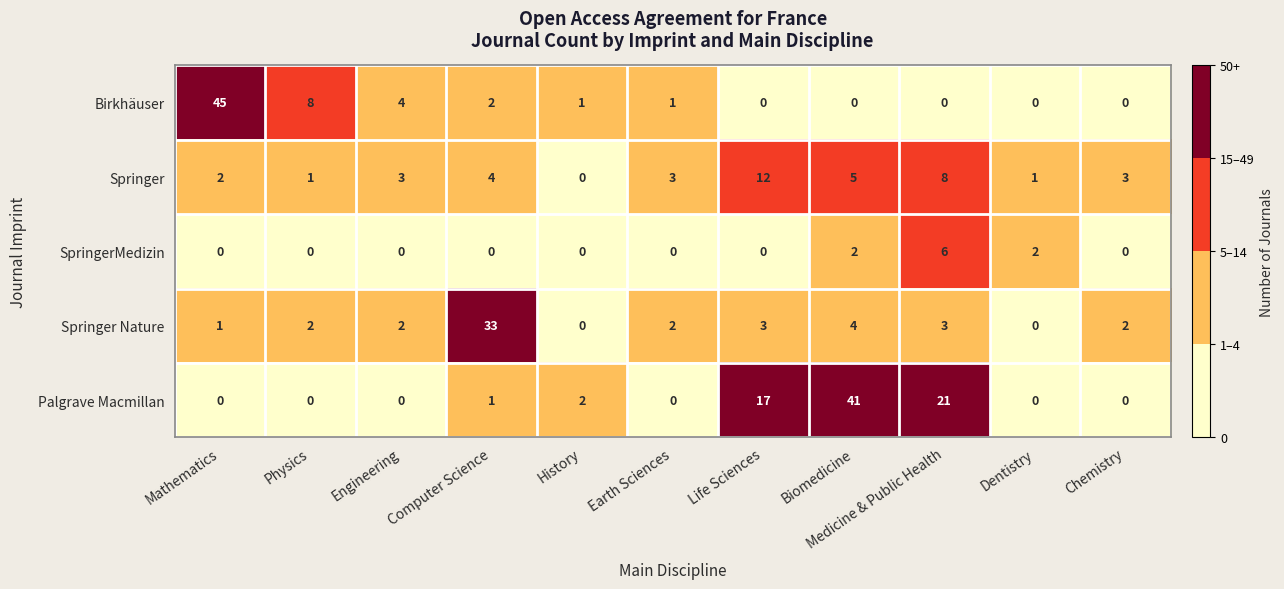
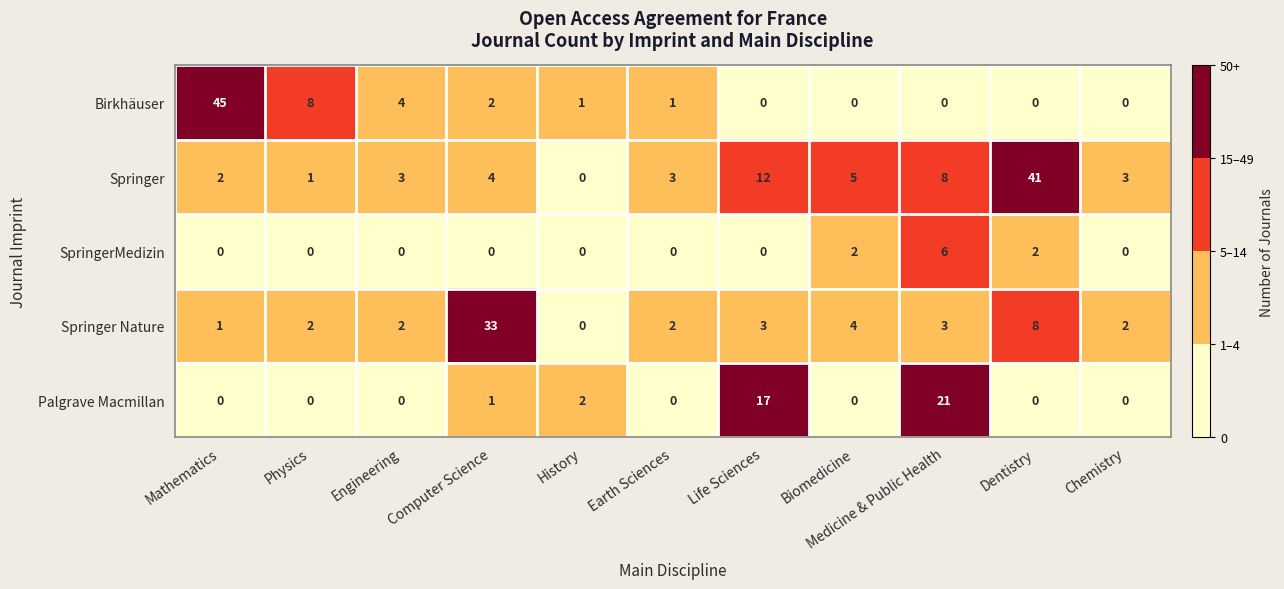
Springer, Dentistry: 1 -> 41
Springer Nature, Dentistry: 0 -> 8
Palgrave Macmillan, Biomedicine: 41 -> 0
